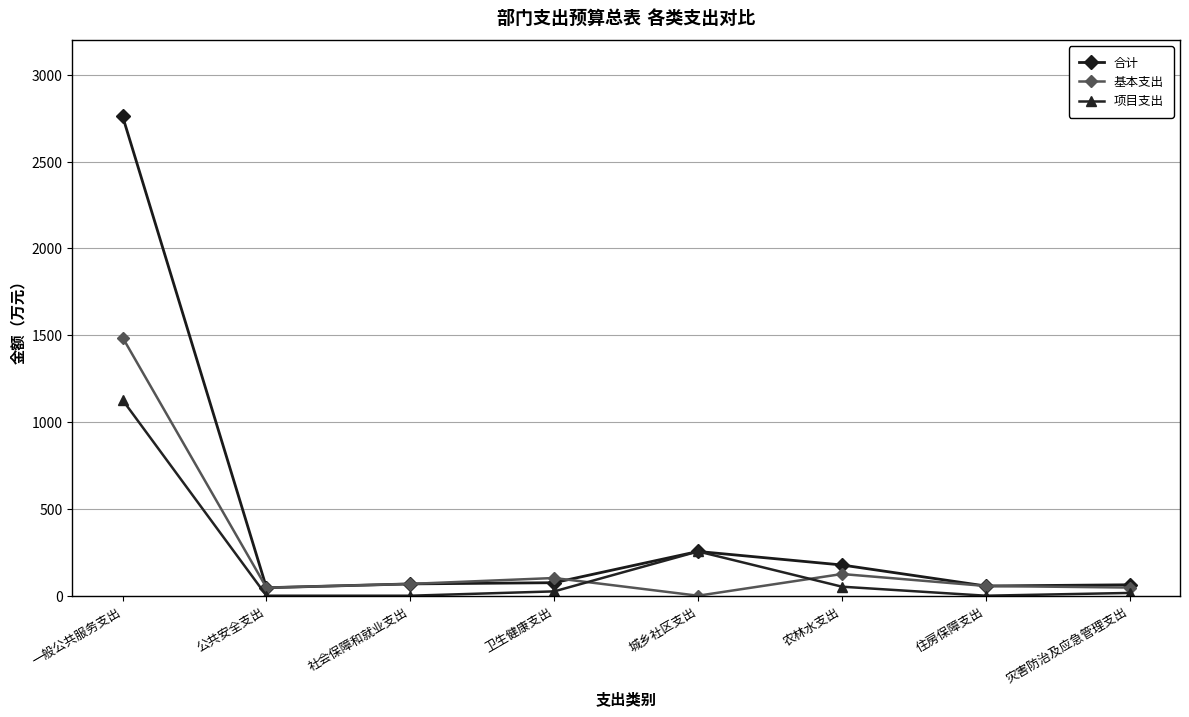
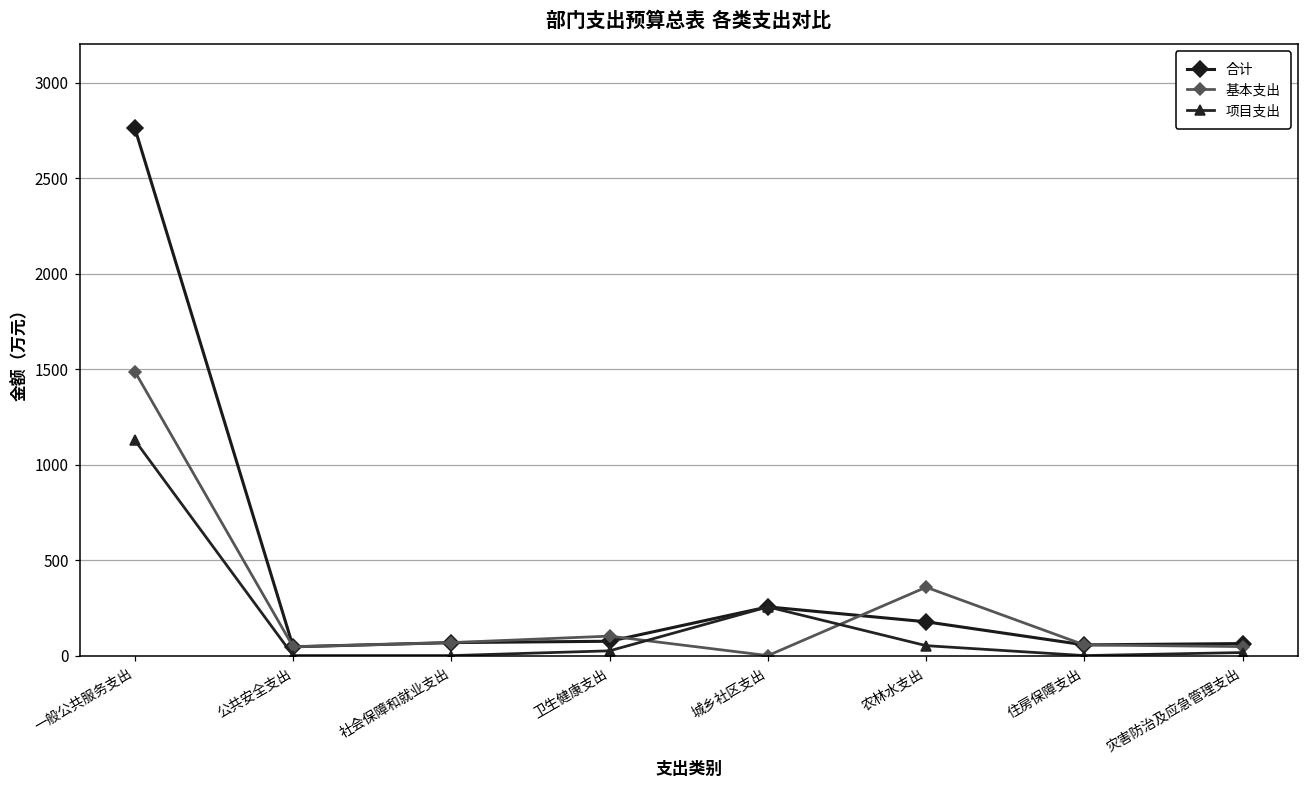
基本支出, 农林水支出: 130 -> 360
